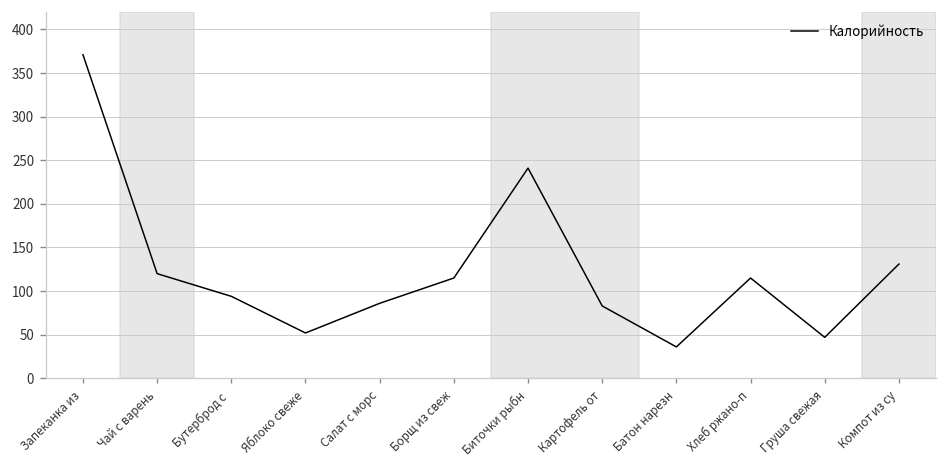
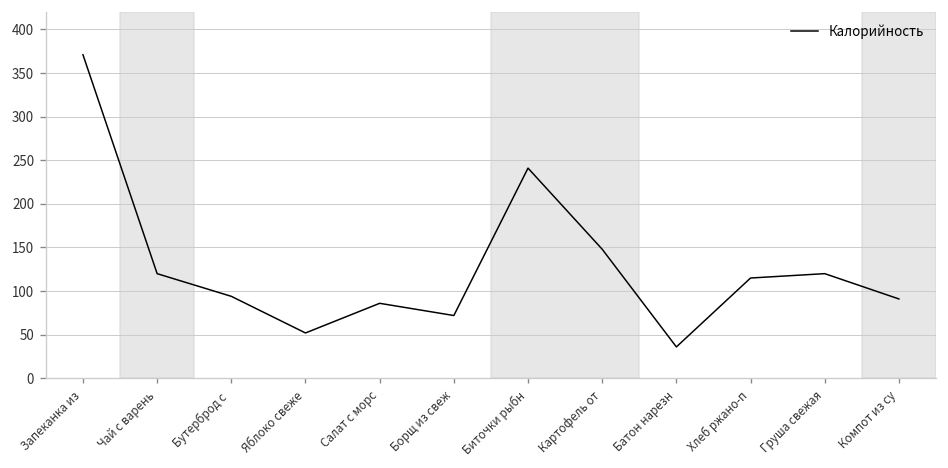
Борщ из свеж: 120 -> 70
Картофель от: 80 -> 150
Груша свежая: 50 -> 120
Компот из су: 130 -> 90
